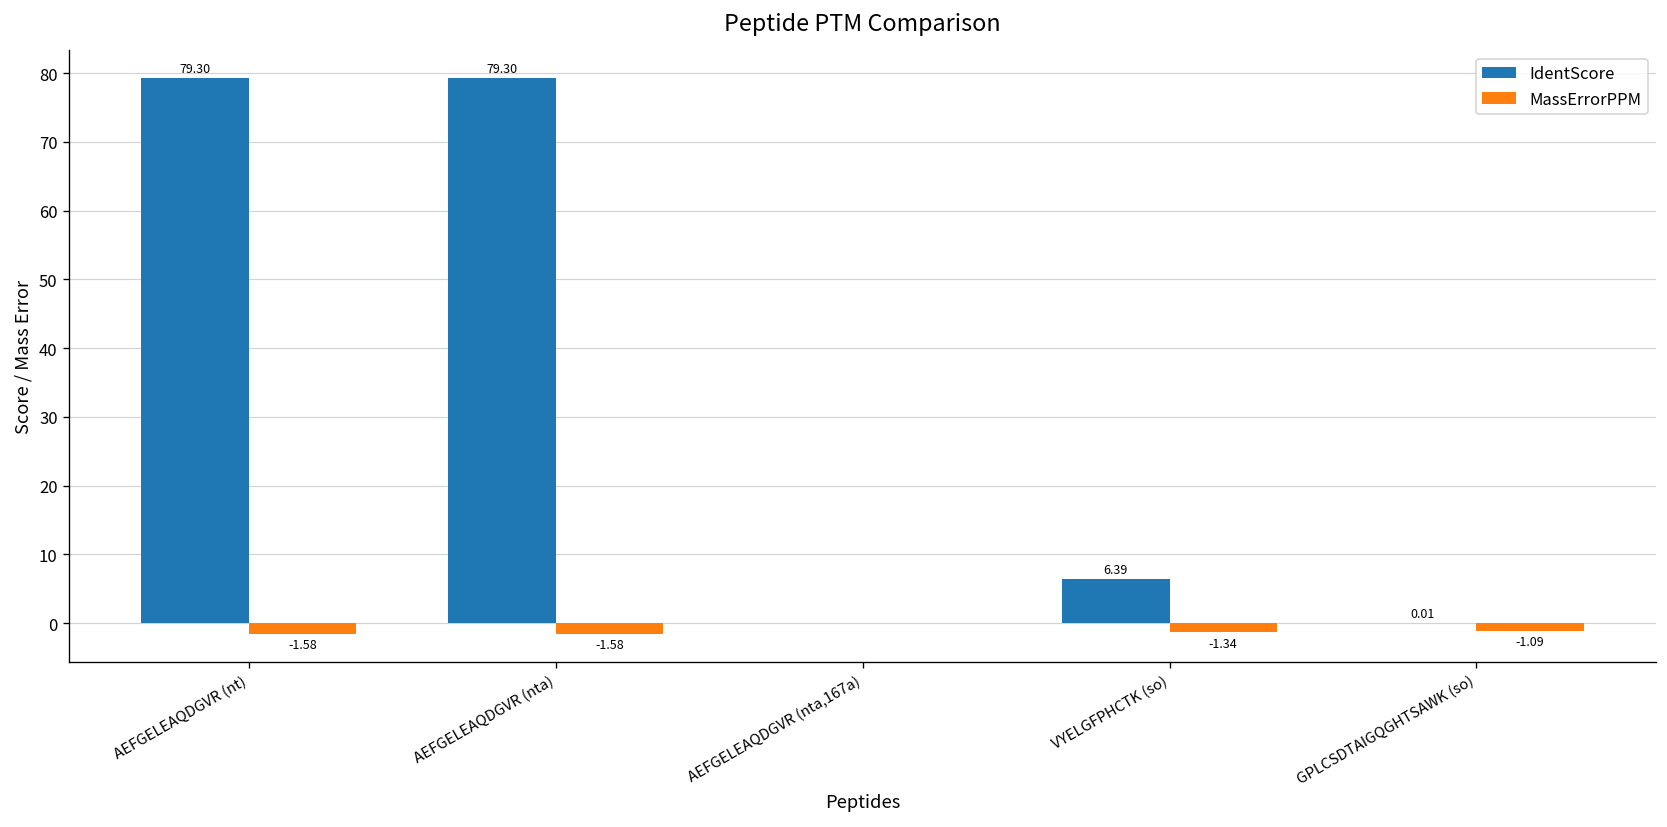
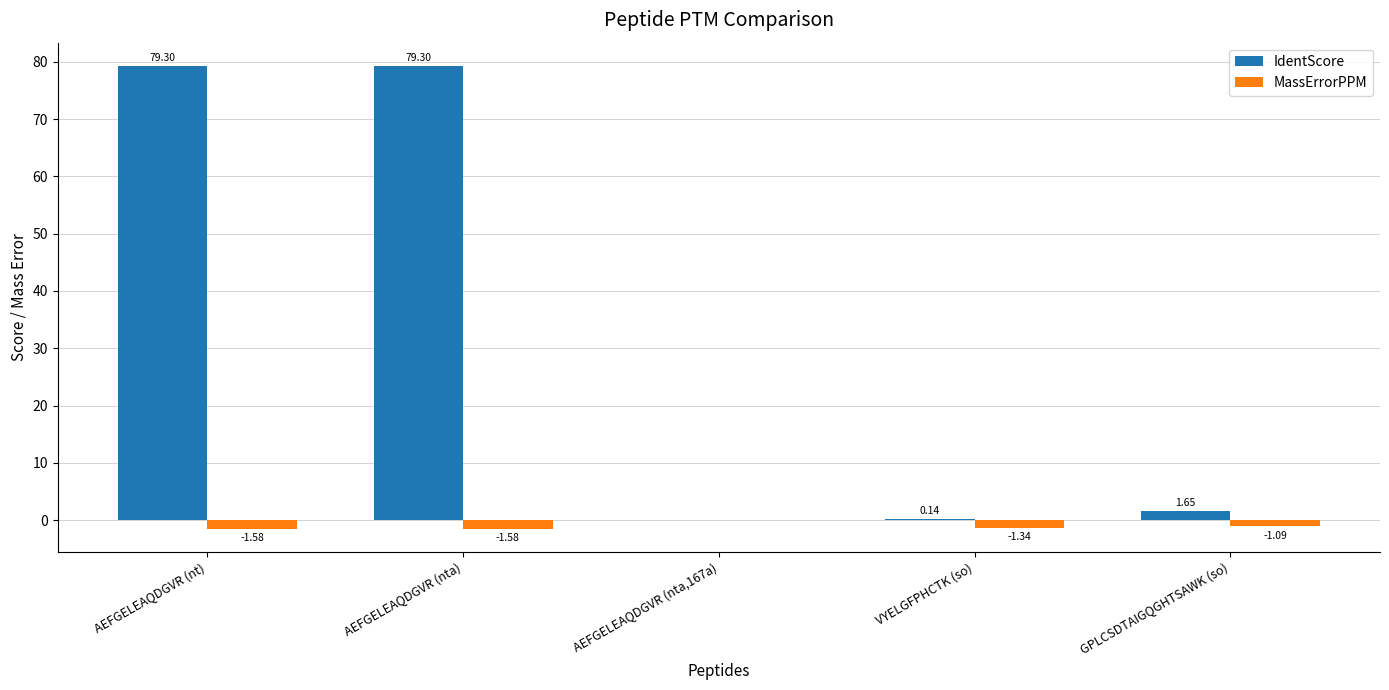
IdentScore, VYELGFPHCTK (so): 6.39 -> 0.14
IdentScore, GPLCSDTAIGQGHTSAWK (so): 0.01 -> 1.65
